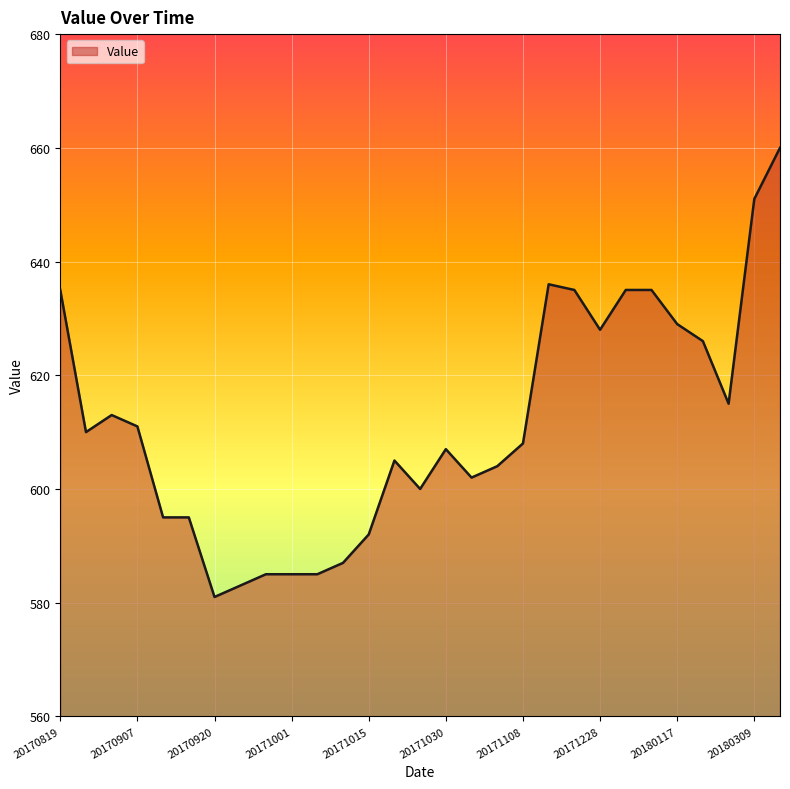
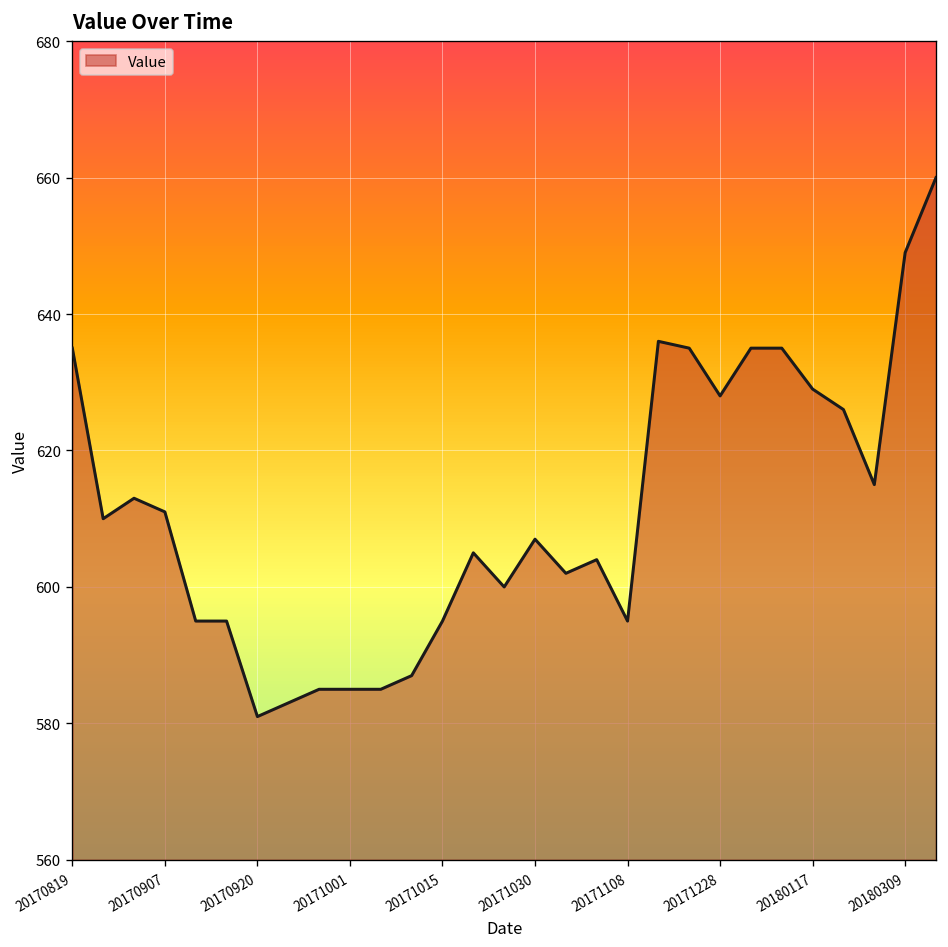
20171015: 592 -> 595
20171108: 608 -> 595
20180309: 651 -> 649
